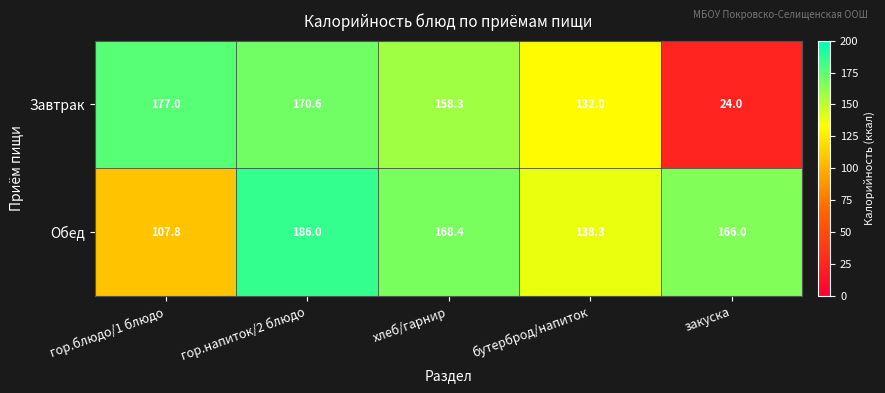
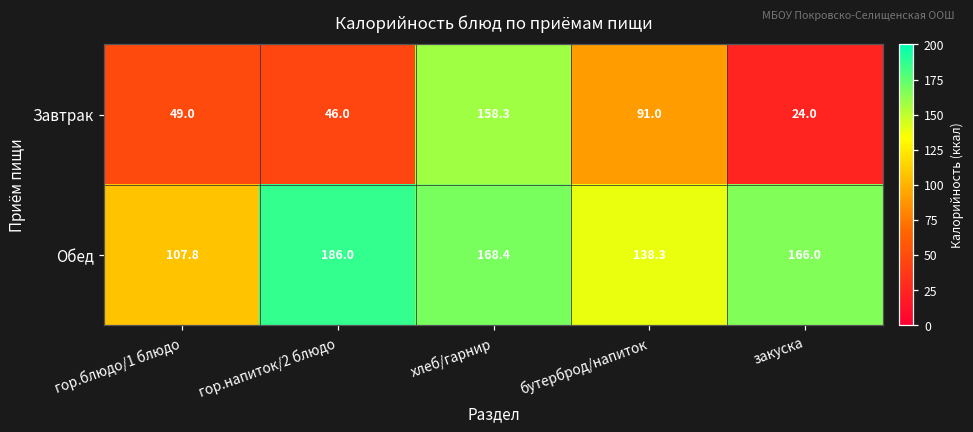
Завтрак, гор.блюдо/1 блюдо: 177.0 -> 49.0
Завтрак, гор.напиток/2 блюдо: 170.6 -> 46.0
Завтрак, бутерброд/напиток: 132.0 -> 91.0
